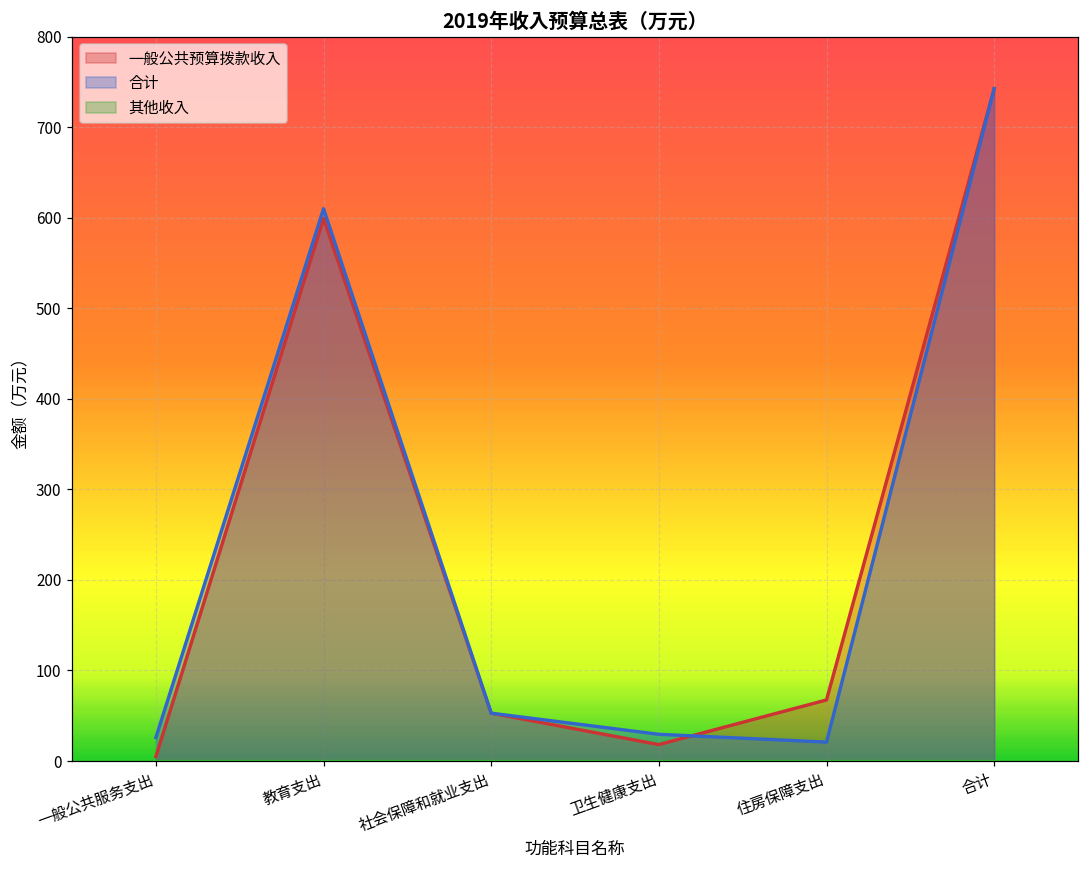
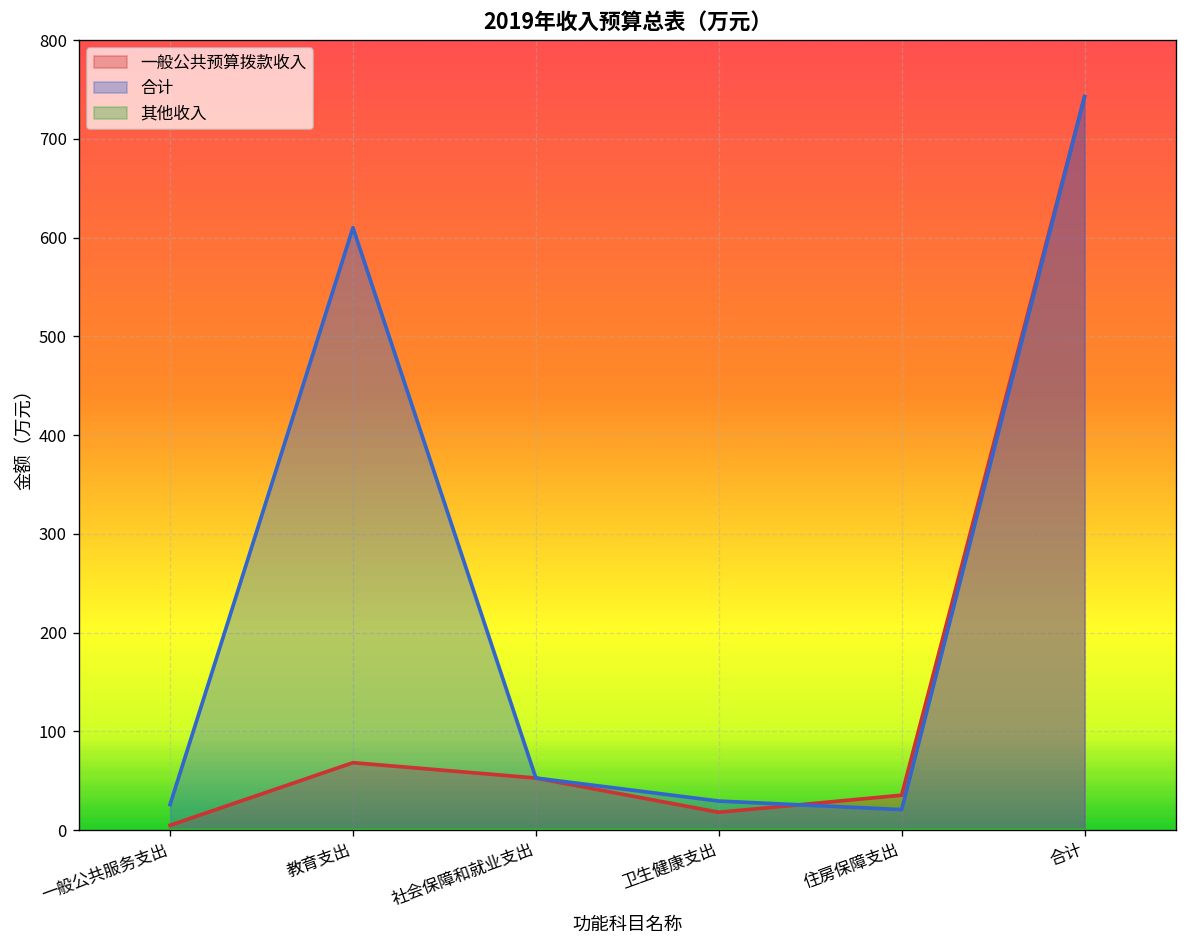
一般公共预算拨款收入, 教育支出: 600 -> 70
一般公共预算拨款收入, 住房保障支出: 70 -> 40
